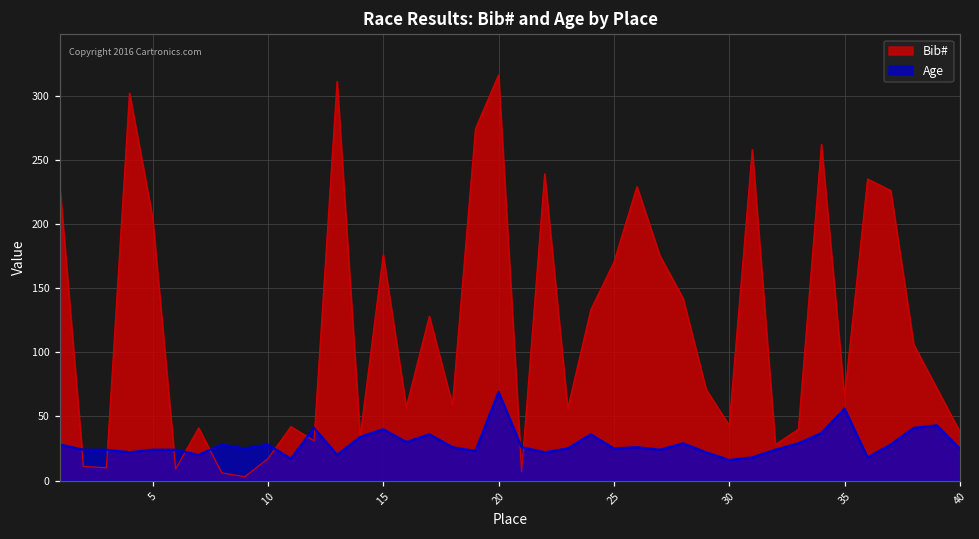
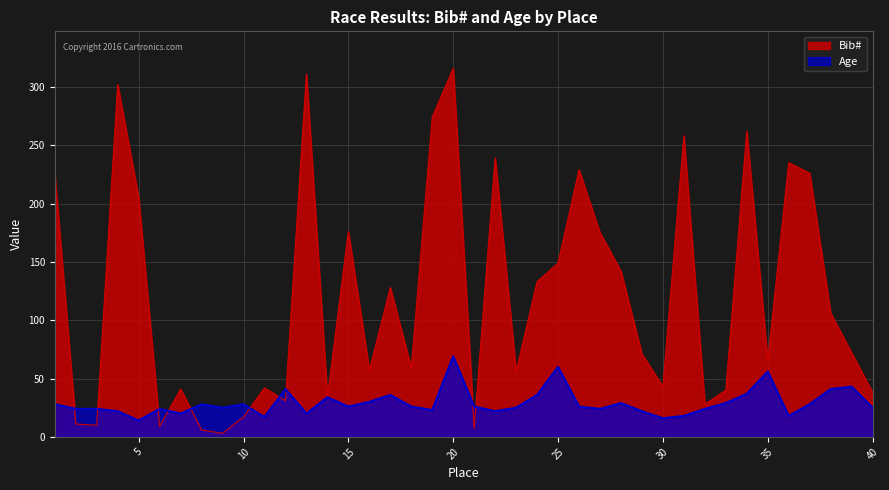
Age, 5: 24 -> 14
Age, 15: 40 -> 26
Bib#, 25: 170 -> 149
Age, 25: 25 -> 60
